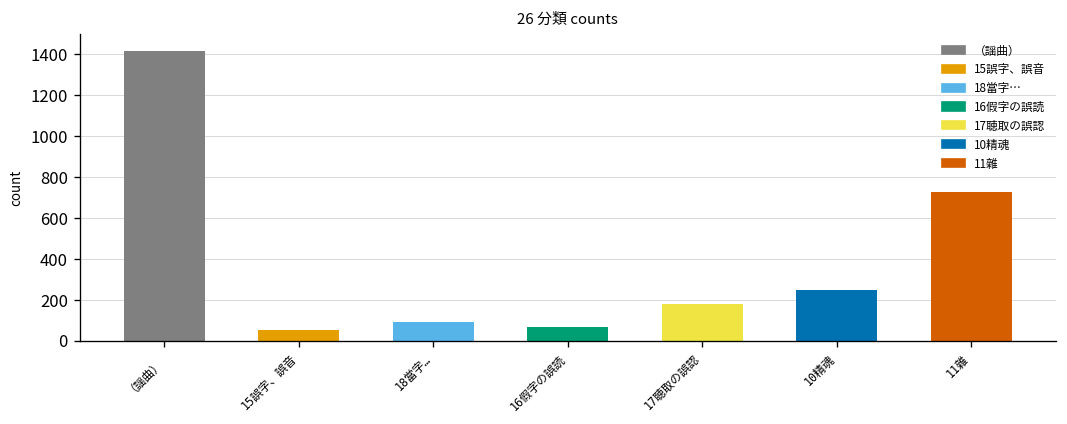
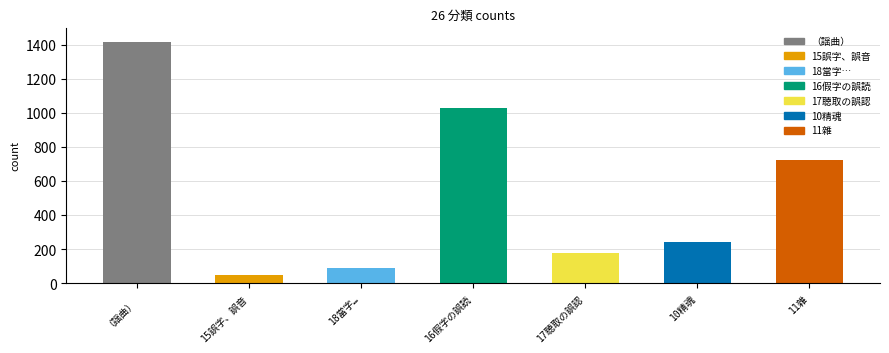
16假字の誤読, 16假字の誤読: 70 -> 1030
